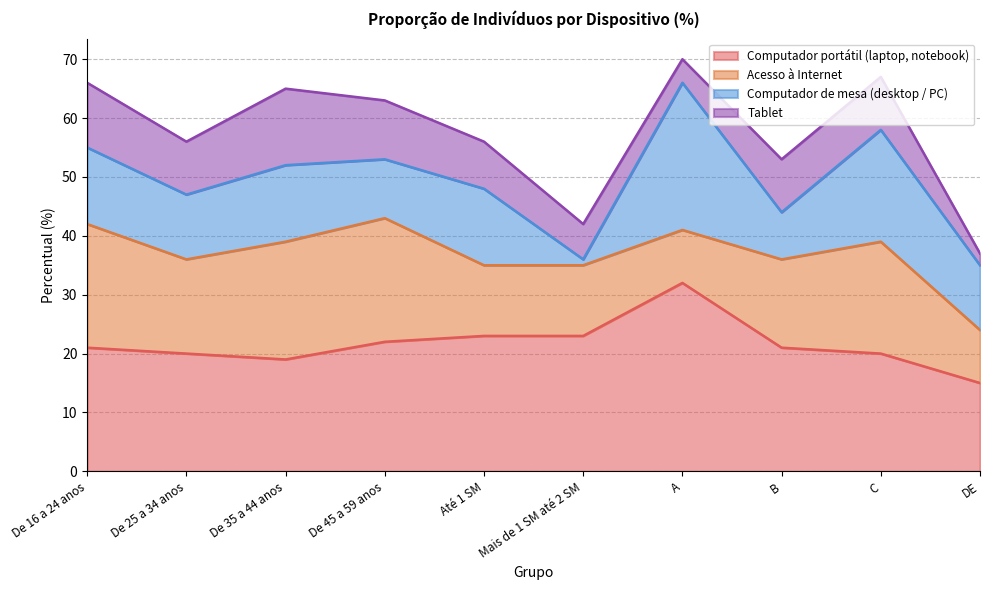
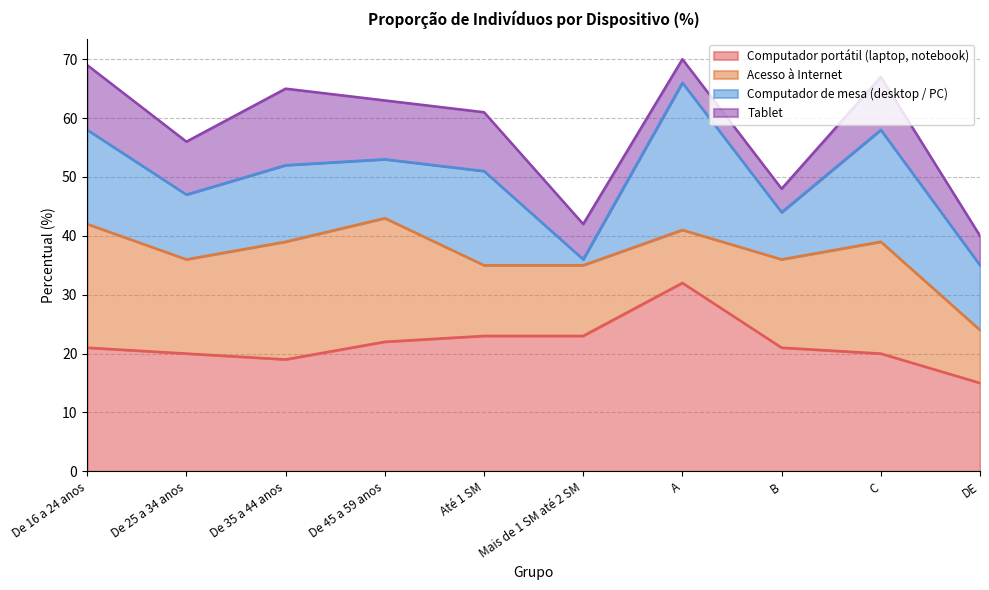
Computador de mesa (desktop / PC), De 16 a 24 anos: 13 -> 16
Computador de mesa (desktop / PC), Até 1 SM: 13 -> 16
Tablet, Até 1 SM: 8 -> 10
Tablet, B: 9 -> 4
Tablet, DE: 2 -> 5
